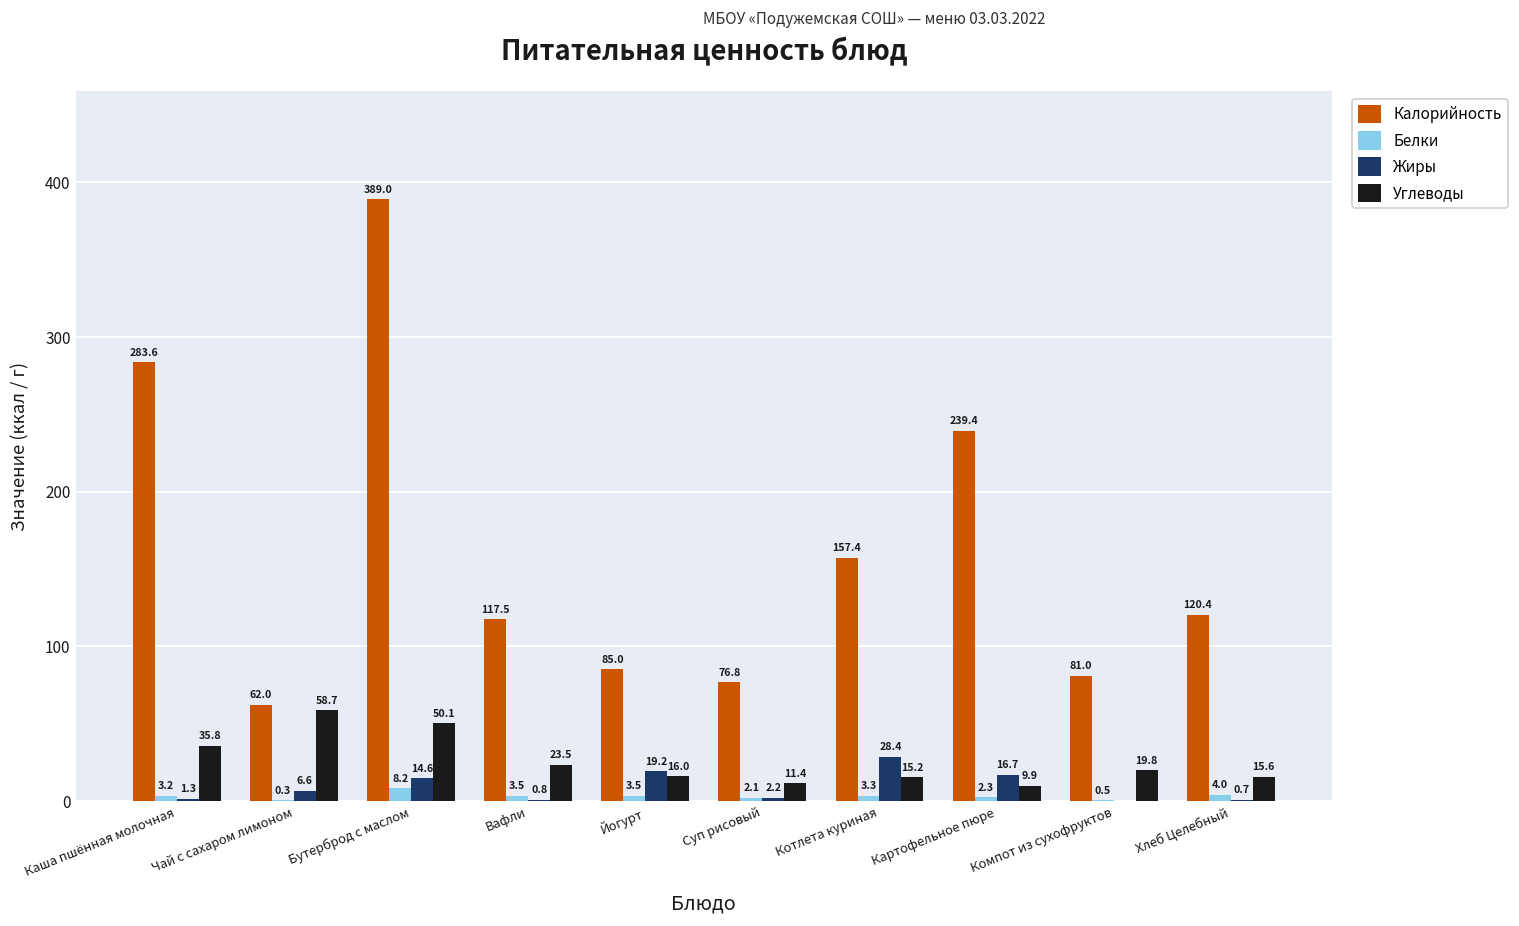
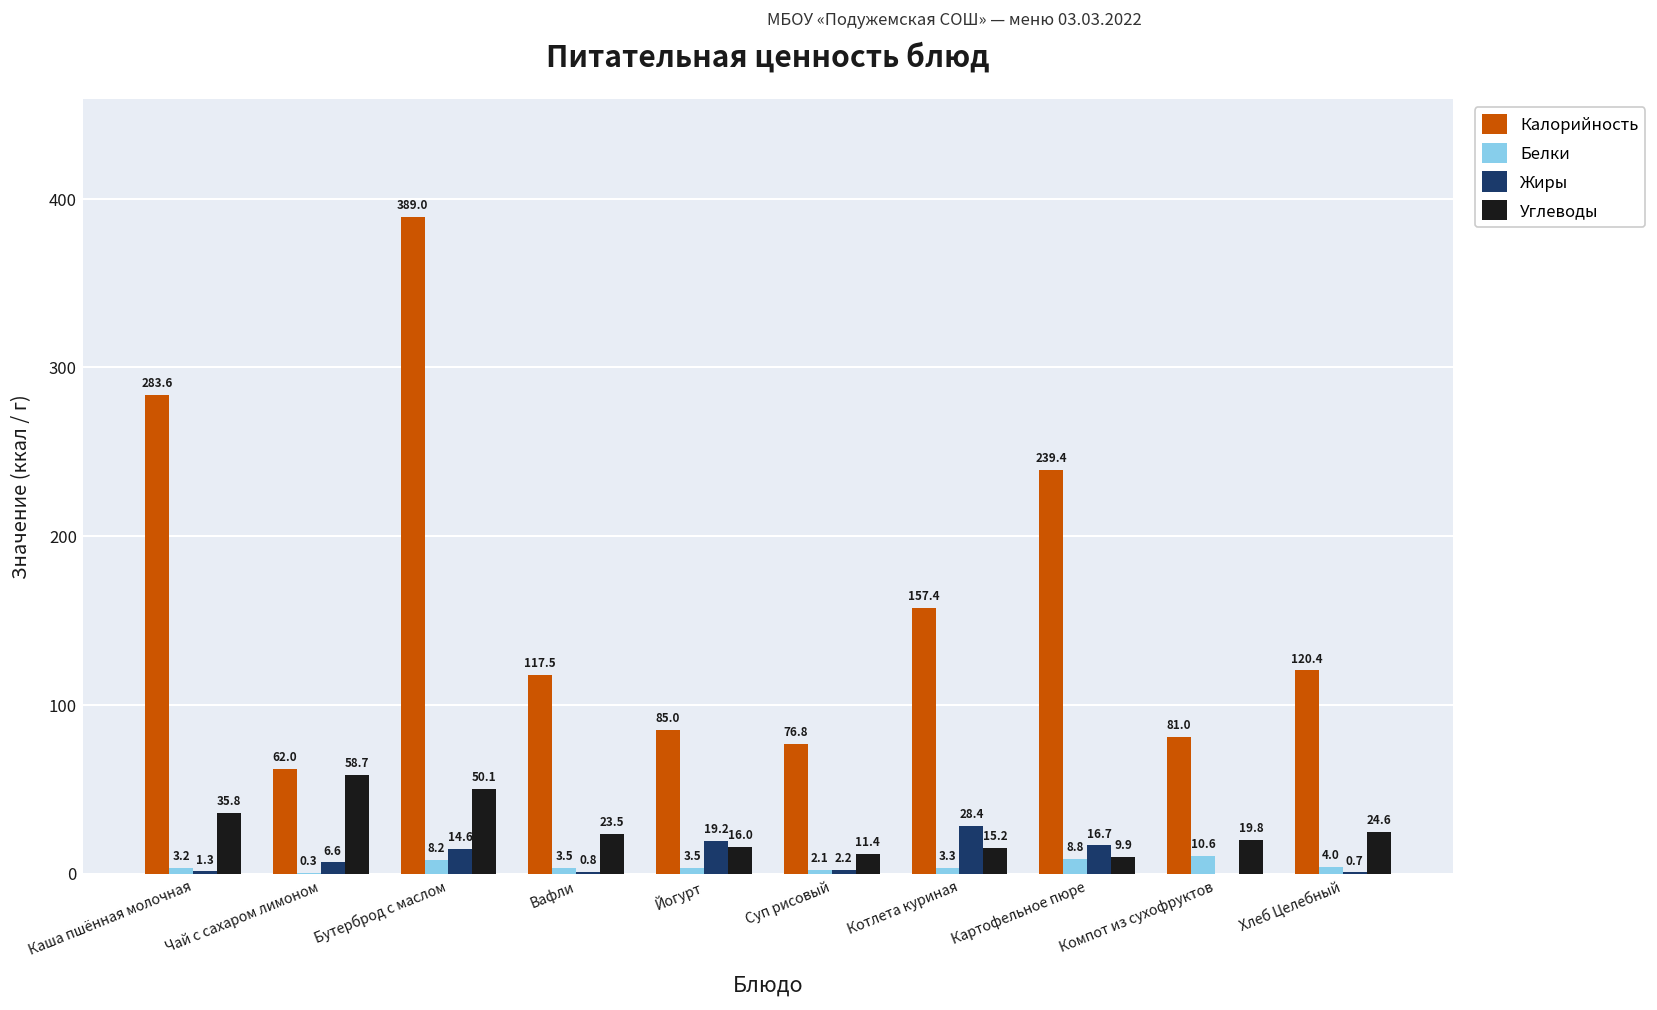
Белки, Картофельное пюре: 2.3 -> 8.8
Белки, Компот из сухофруктов: 0.5 -> 10.6
Углеводы, Хлеб Целебный: 15.6 -> 24.6
